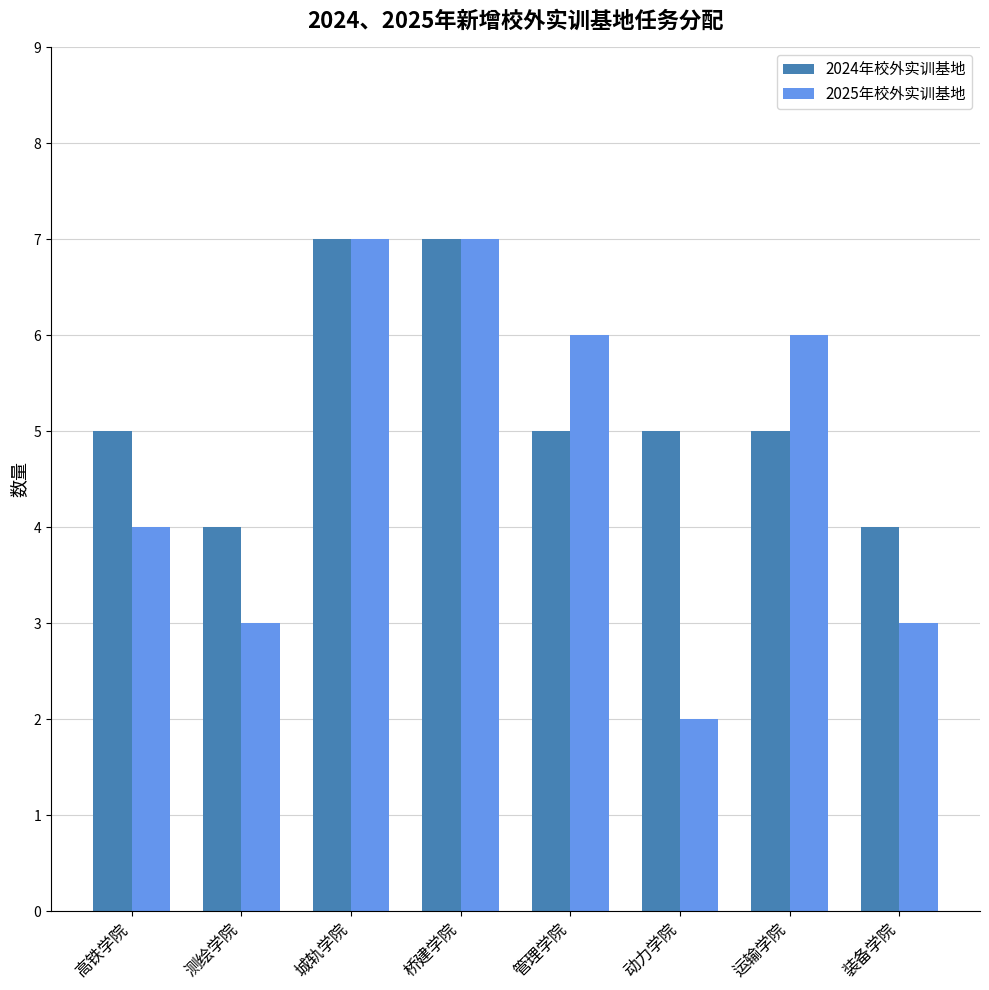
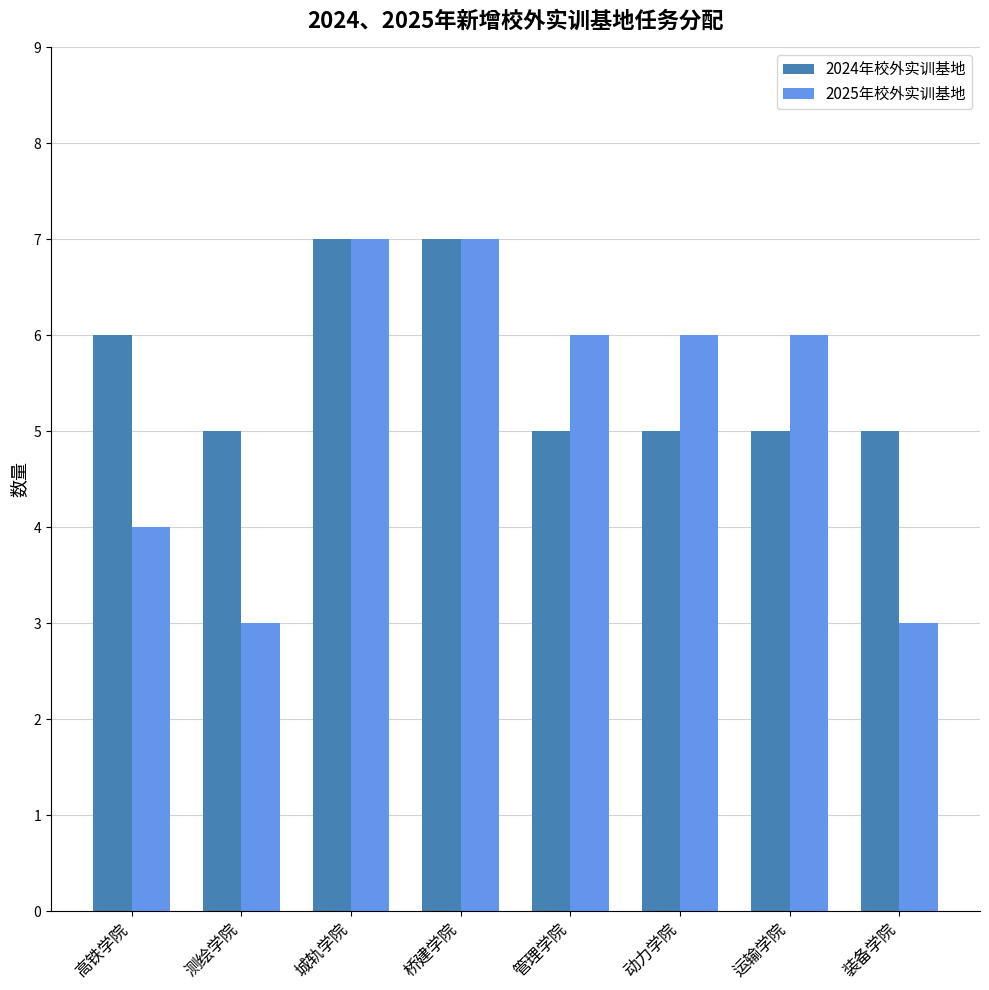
2024年校外实训基地, 高铁学院: 5 -> 6
2024年校外实训基地, 测绘学院: 4 -> 5
2025年校外实训基地, 动力学院: 2 -> 6
2024年校外实训基地, 装备学院: 4 -> 5
